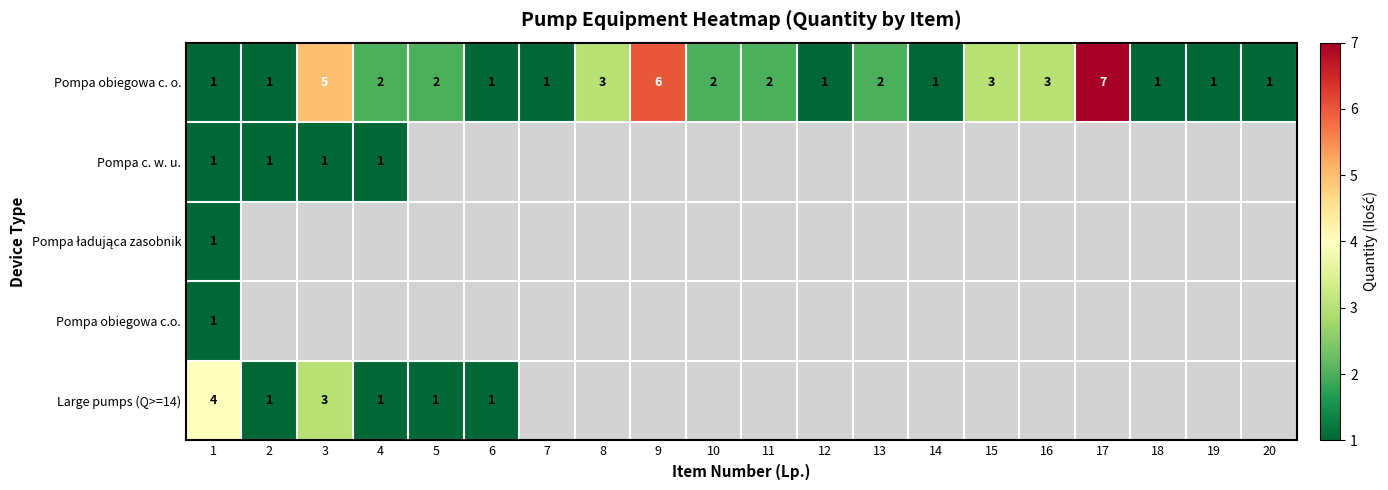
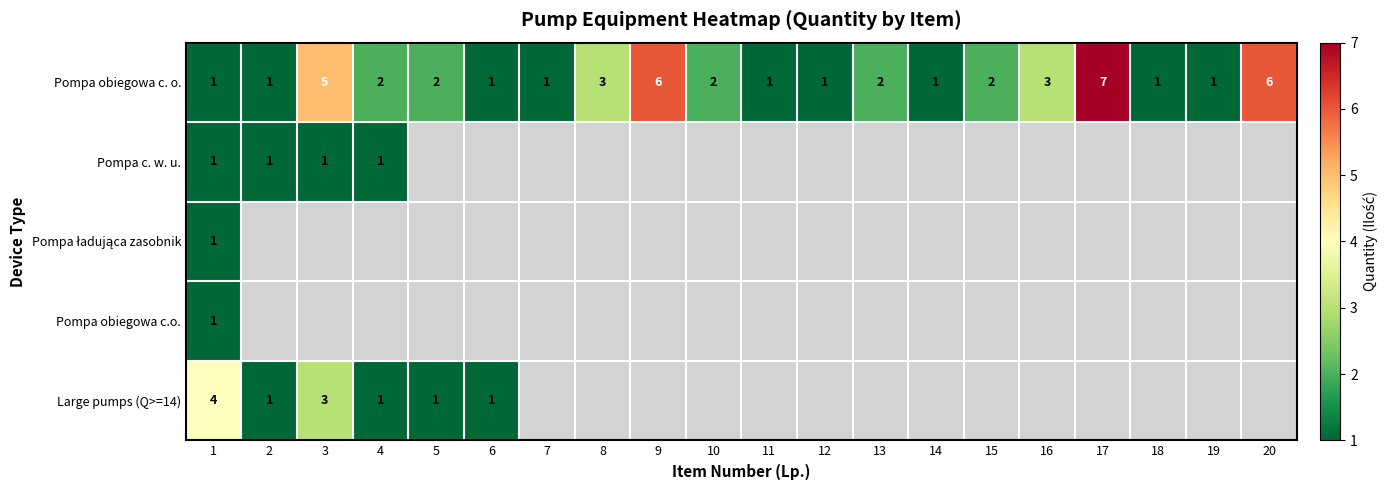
Pompa obiegowa c. o., 11: 2 -> 1
Pompa obiegowa c. o., 15: 3 -> 2
Pompa obiegowa c. o., 20: 1 -> 6
